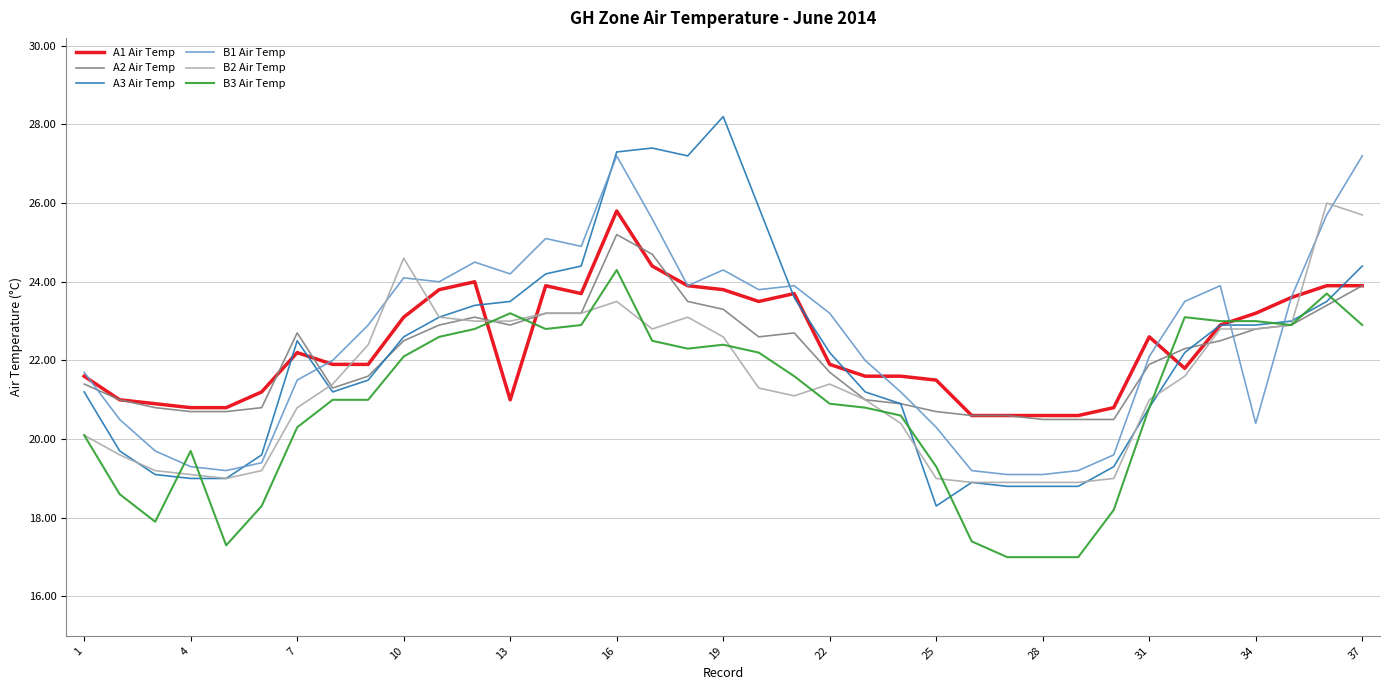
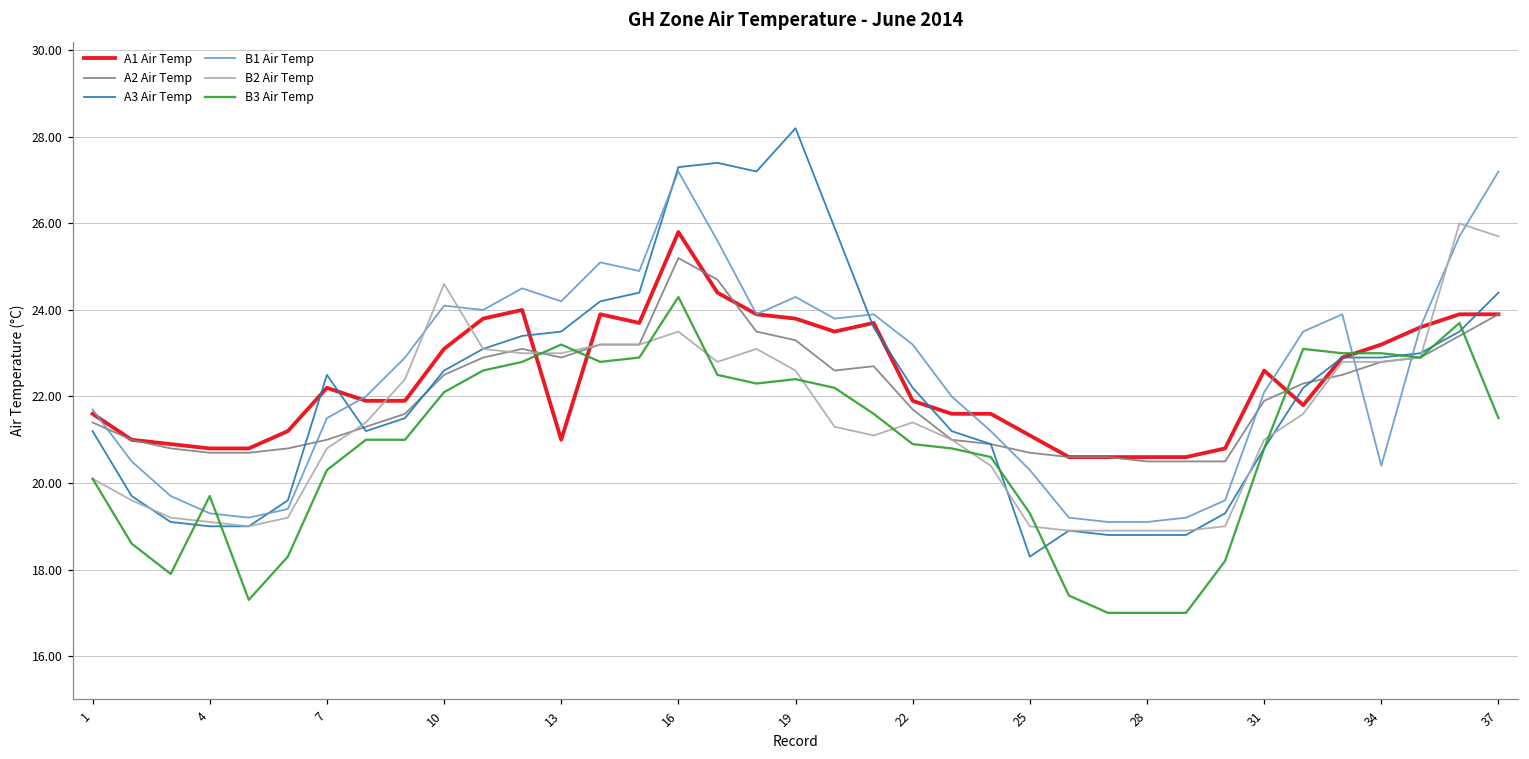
A2 Air Temp, 7: 22.7 -> 21.0
A1 Air Temp, 25: 21.5 -> 21.1
B3 Air Temp, 37: 22.9 -> 21.5
